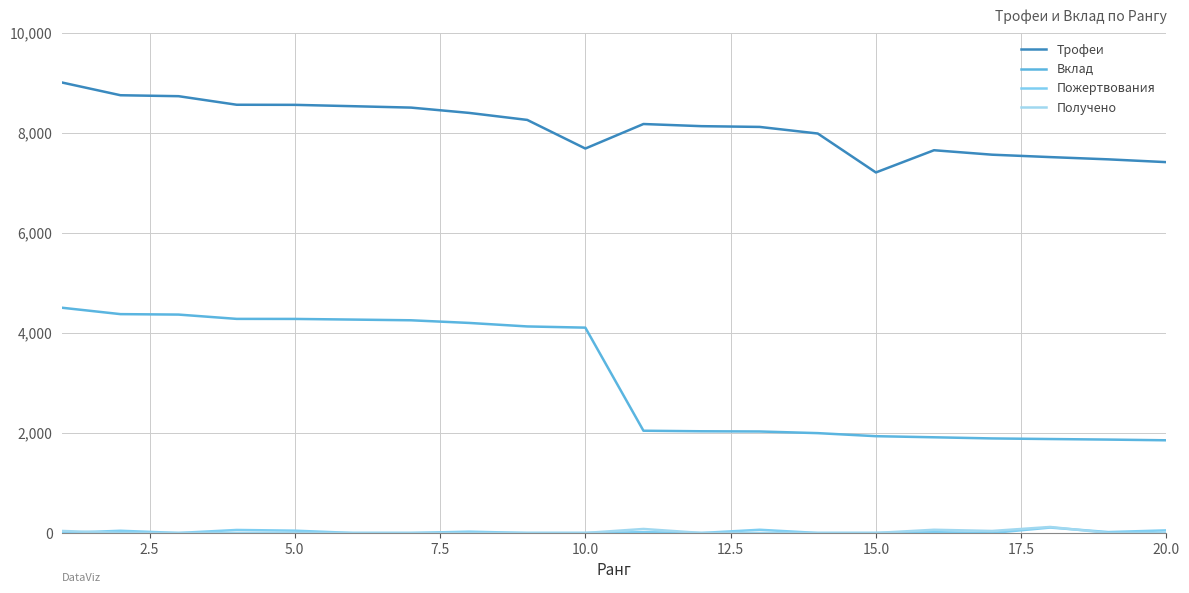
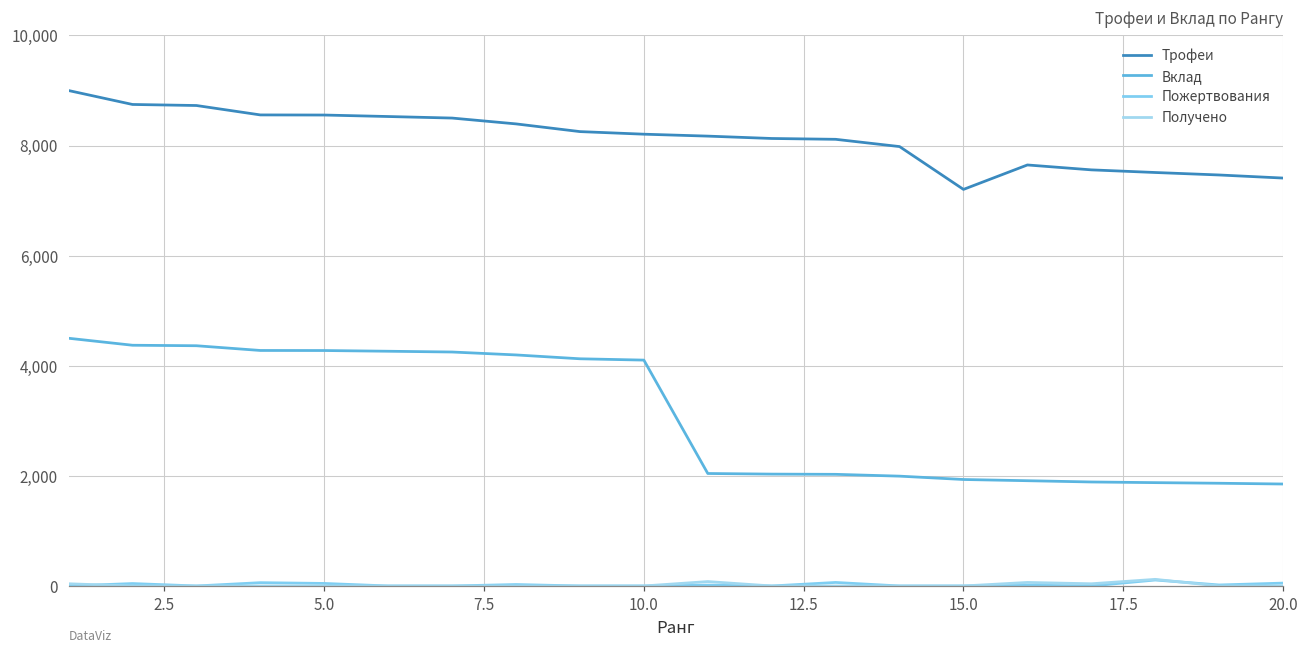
Трофеи, 10.0: 7,700 -> 8,200
